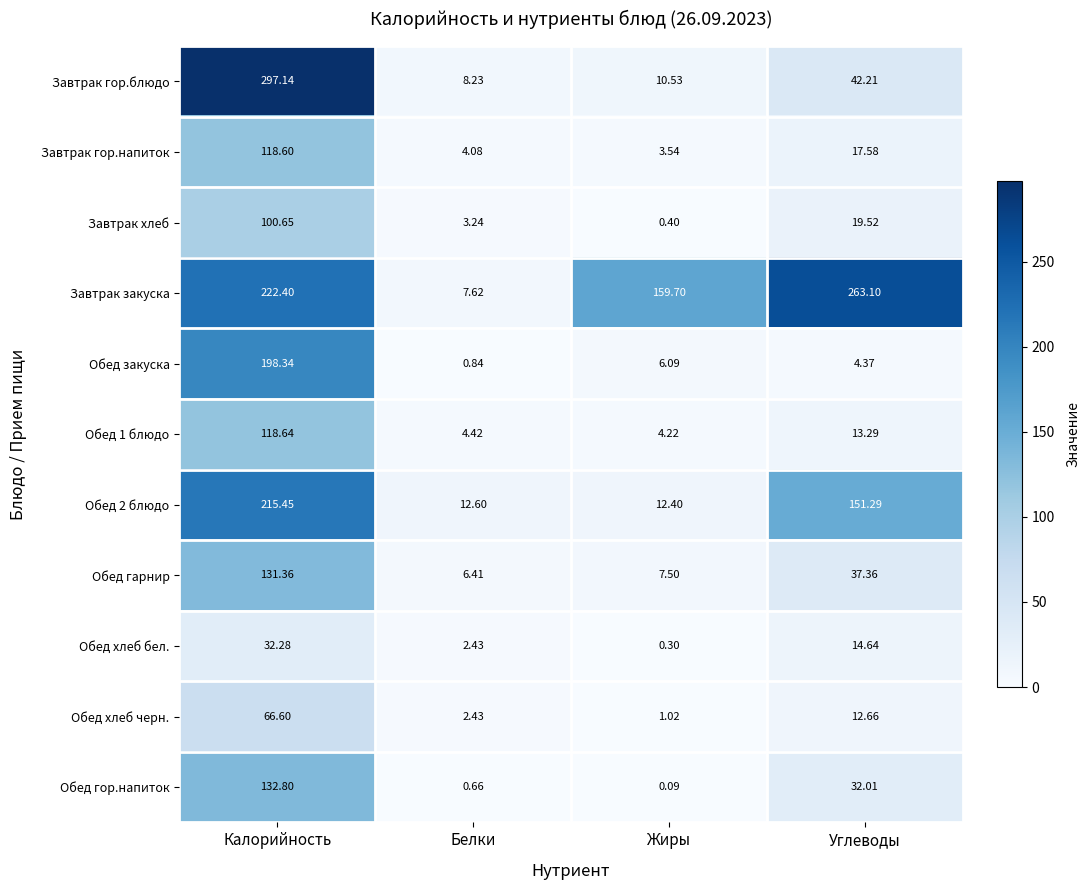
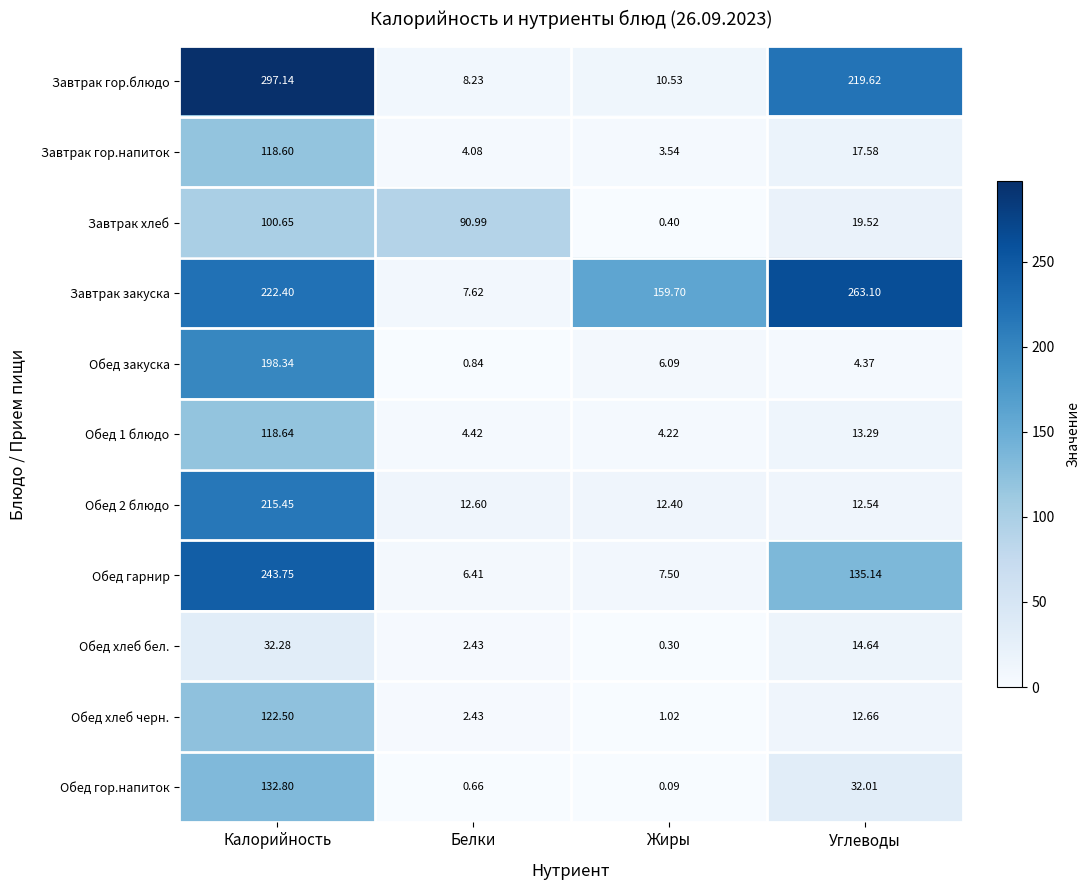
Завтрак гор.блюдо, Углеводы: 42.21 -> 219.62
Завтрак хлеб, Белки: 3.24 -> 90.99
Обед 2 блюдо, Углеводы: 151.29 -> 12.54
Обед гарнир, Калорийность: 131.36 -> 243.75
Обед гарнир, Углеводы: 37.36 -> 135.14
Обед хлеб черн., Калорийность: 66.60 -> 122.50
